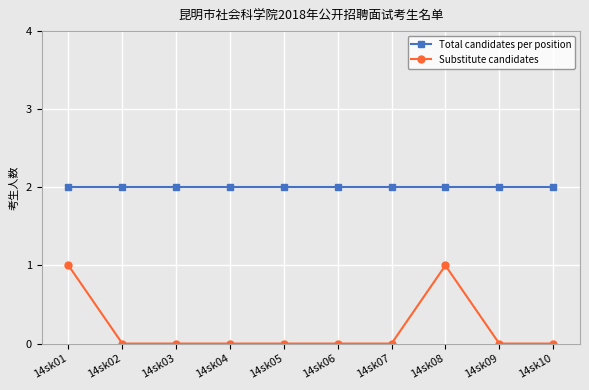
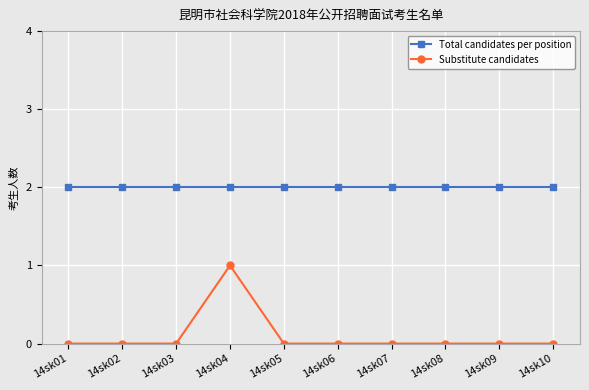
Substitute candidates, 14sk01: 1 -> 0
Substitute candidates, 14sk04: 0 -> 1
Substitute candidates, 14sk08: 1 -> 0
